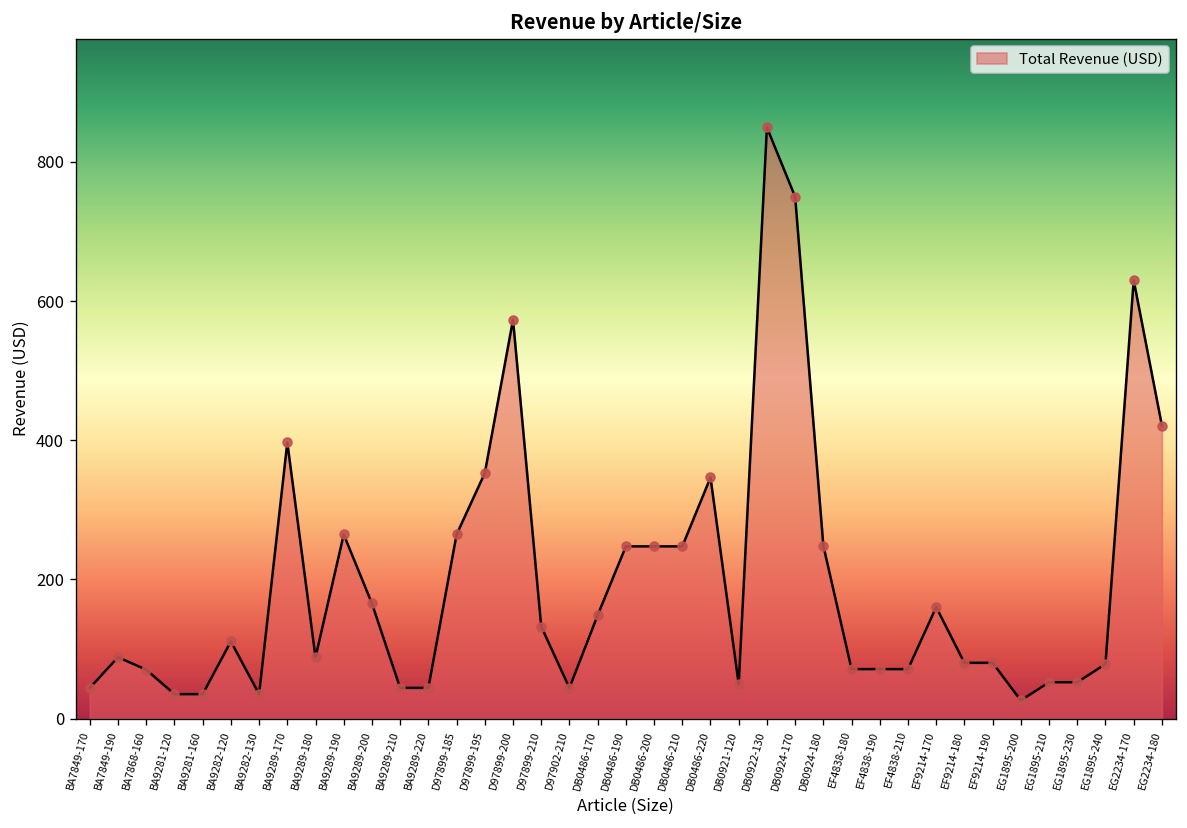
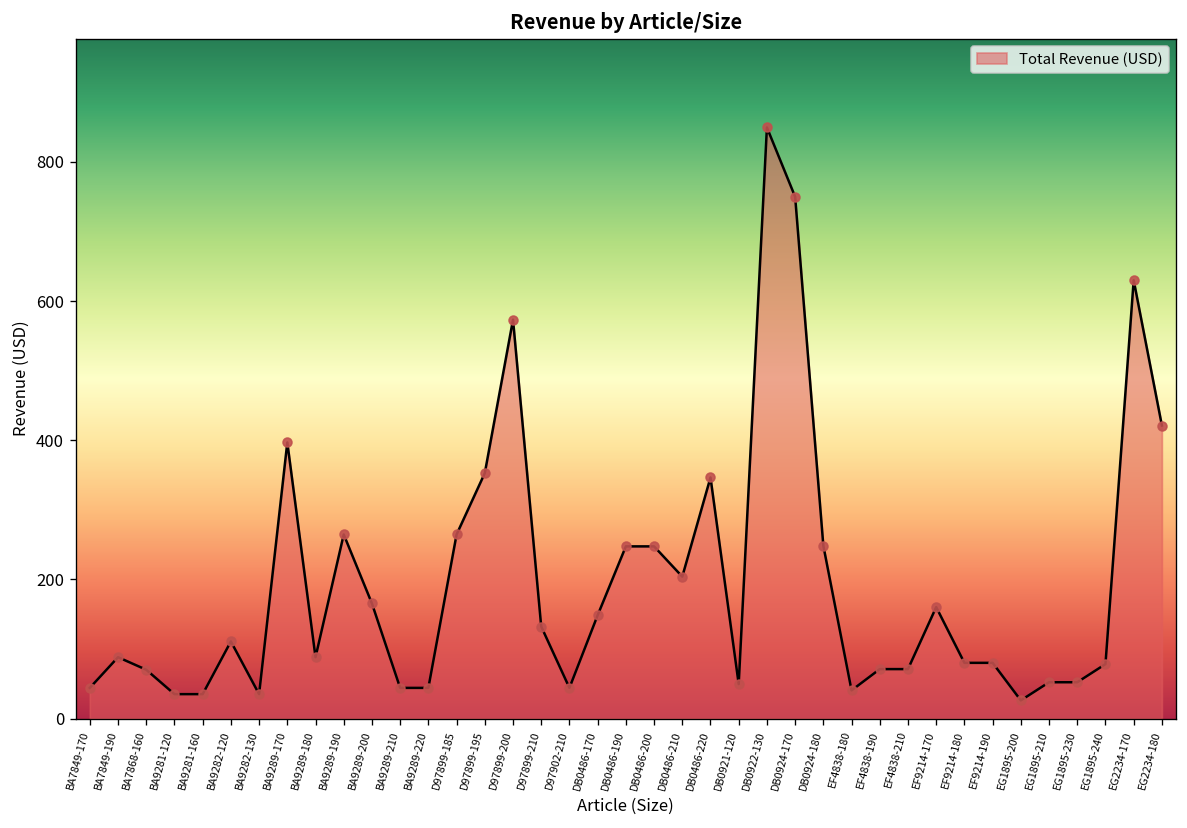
DB0486-210: 250 -> 200
EF4838-180: 70 -> 40
